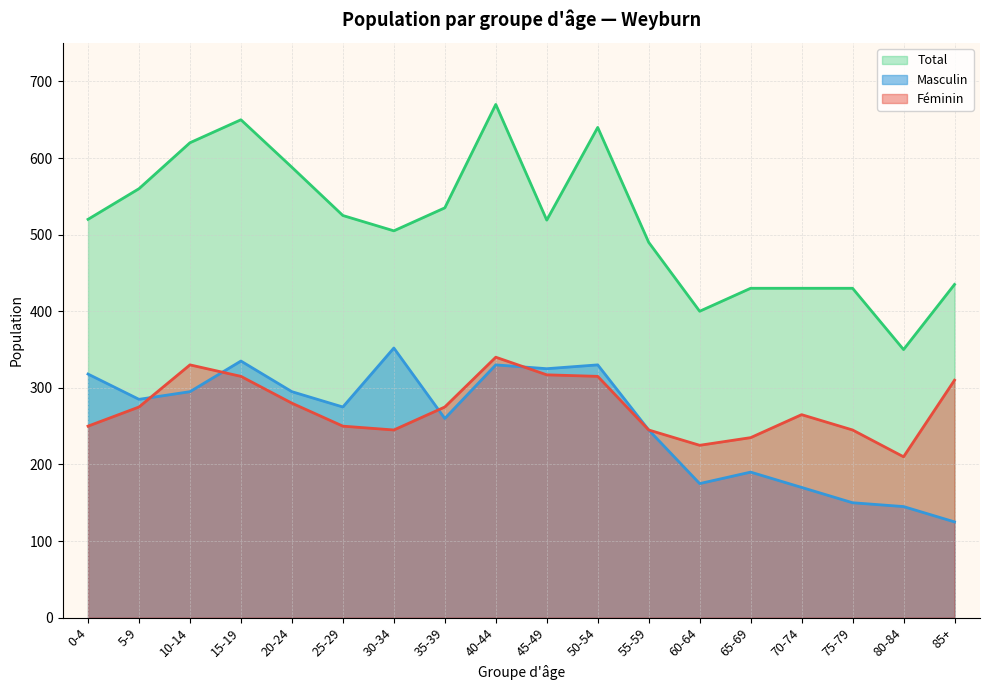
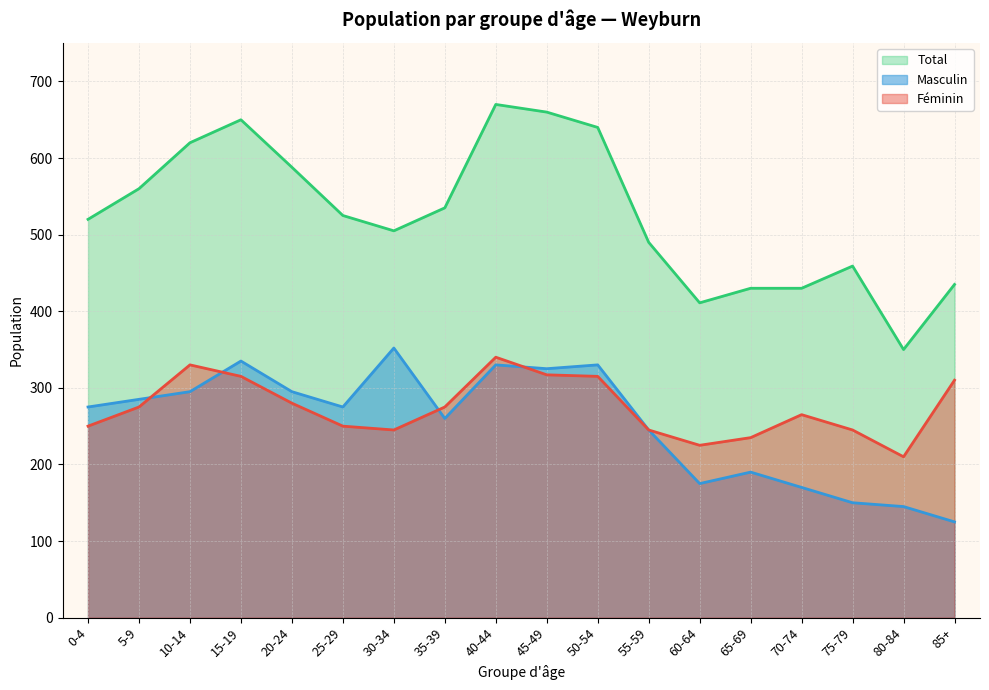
Masculin, 0-4: 320 -> 280
Total, 45-49: 520 -> 660
Total, 60-64: 400 -> 410
Total, 75-79: 430 -> 460
